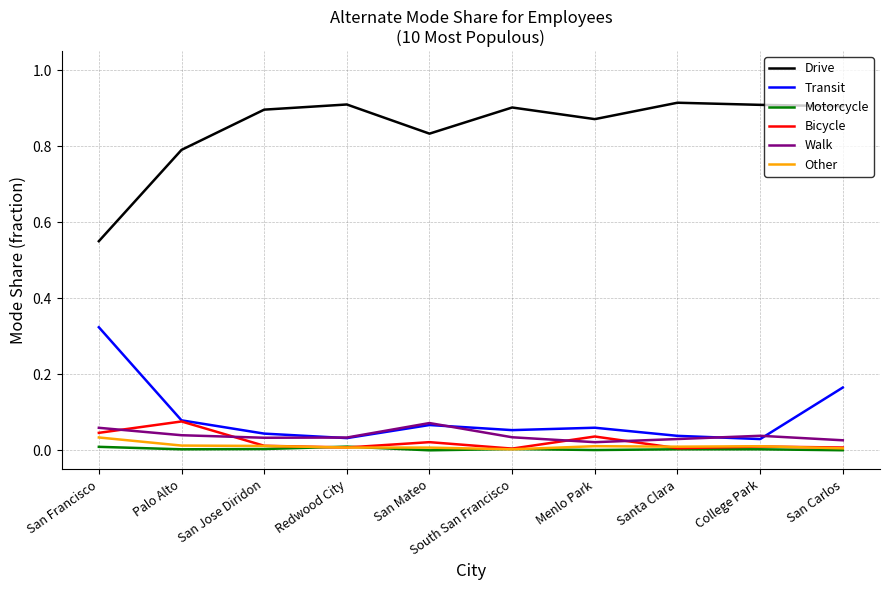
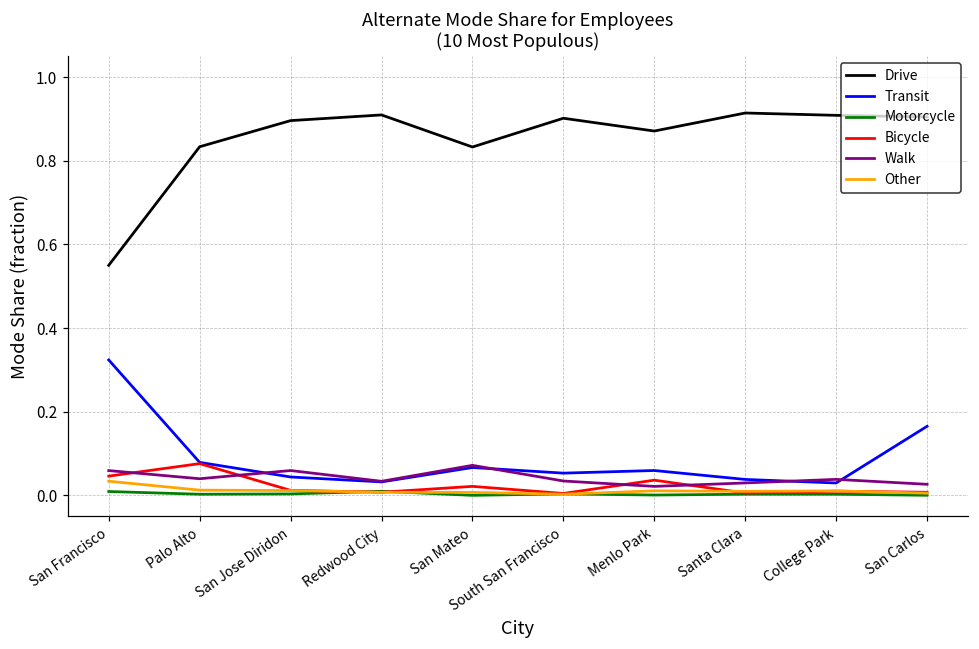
Drive, Palo Alto: 0.79 -> 0.83
Walk, San Jose Diridon: 0.03 -> 0.06
